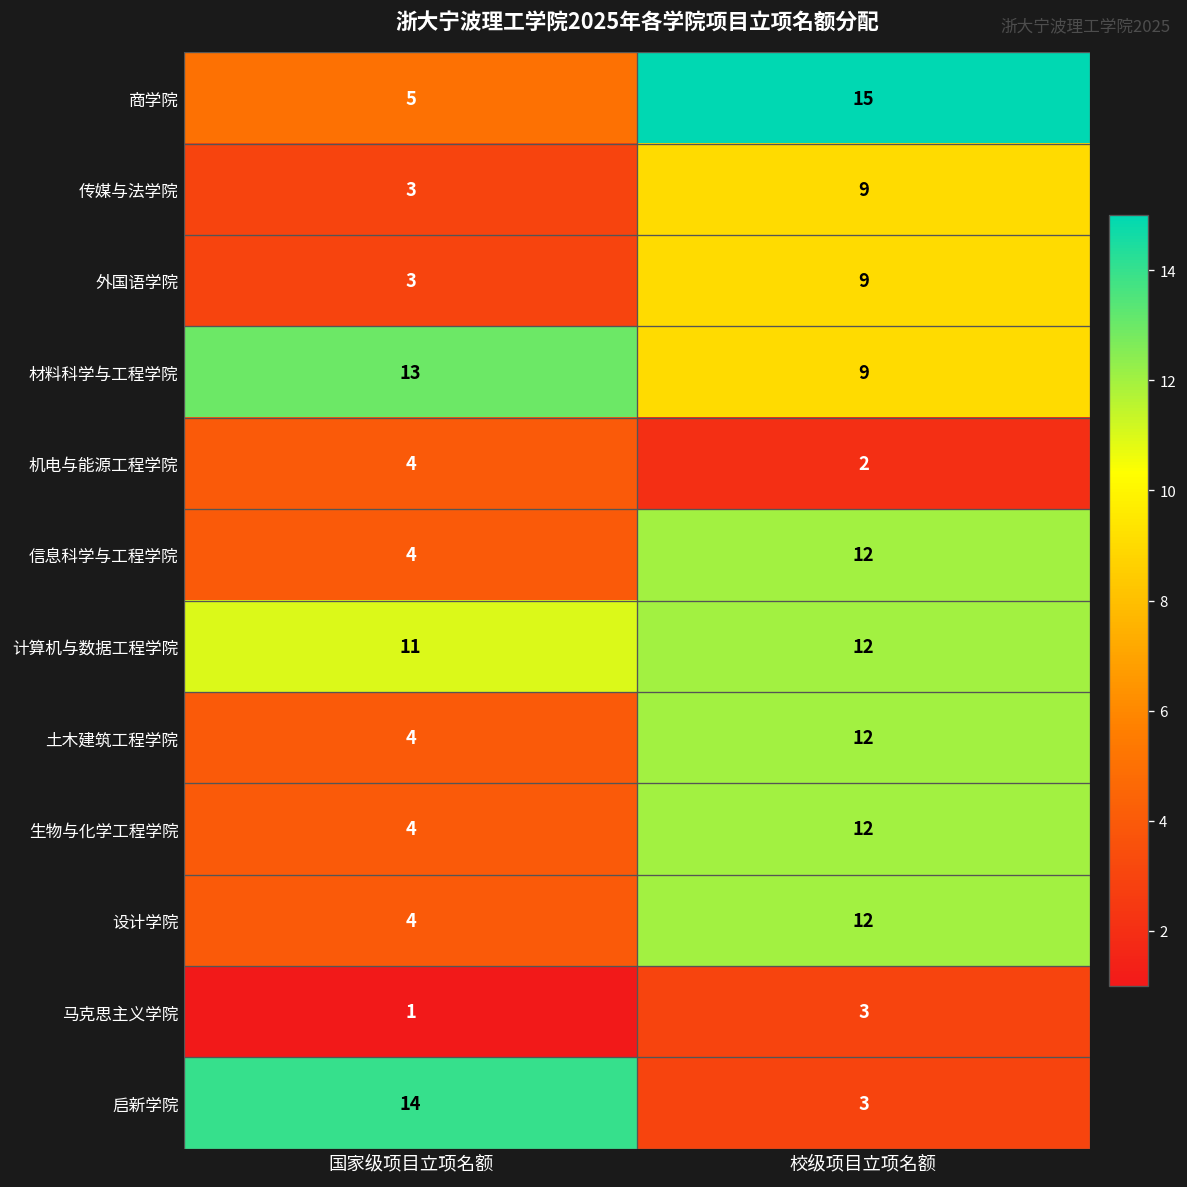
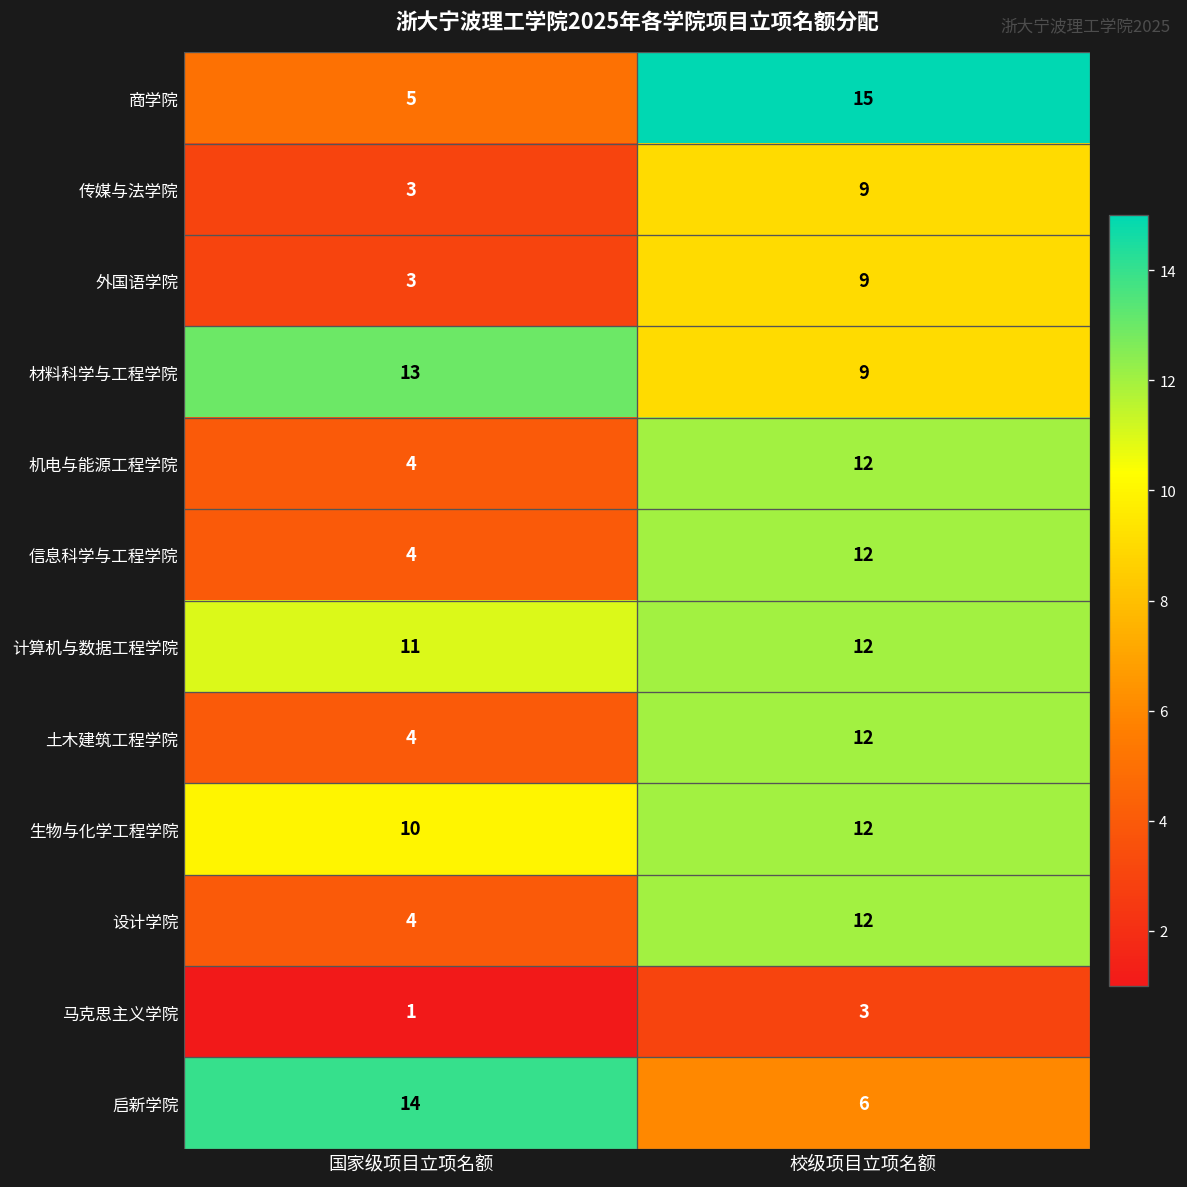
机电与能源工程学院, 校级项目立项名额: 2 -> 12
生物与化学工程学院, 国家级项目立项名额: 4 -> 10
启新学院, 校级项目立项名额: 3 -> 6
